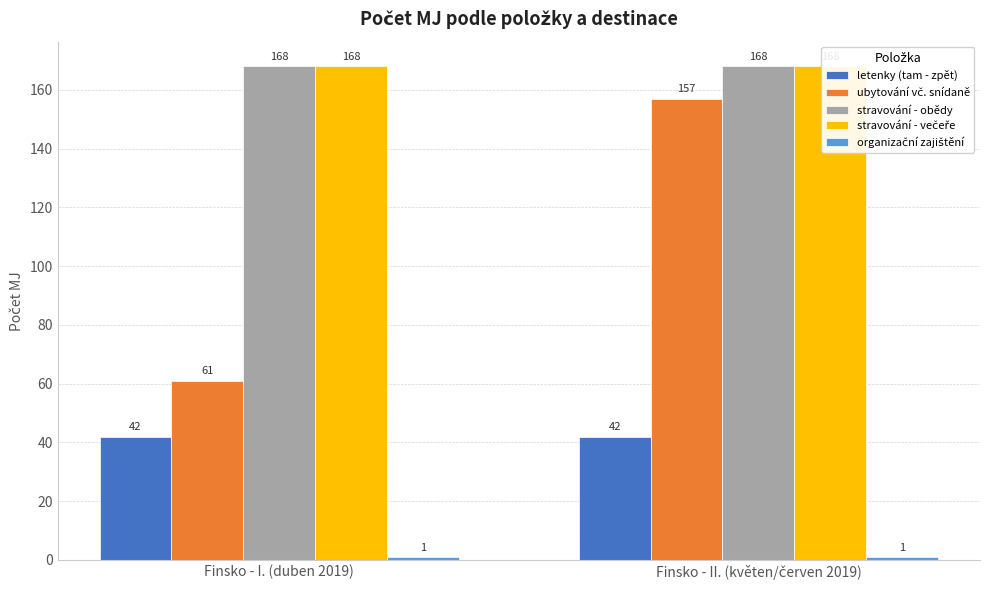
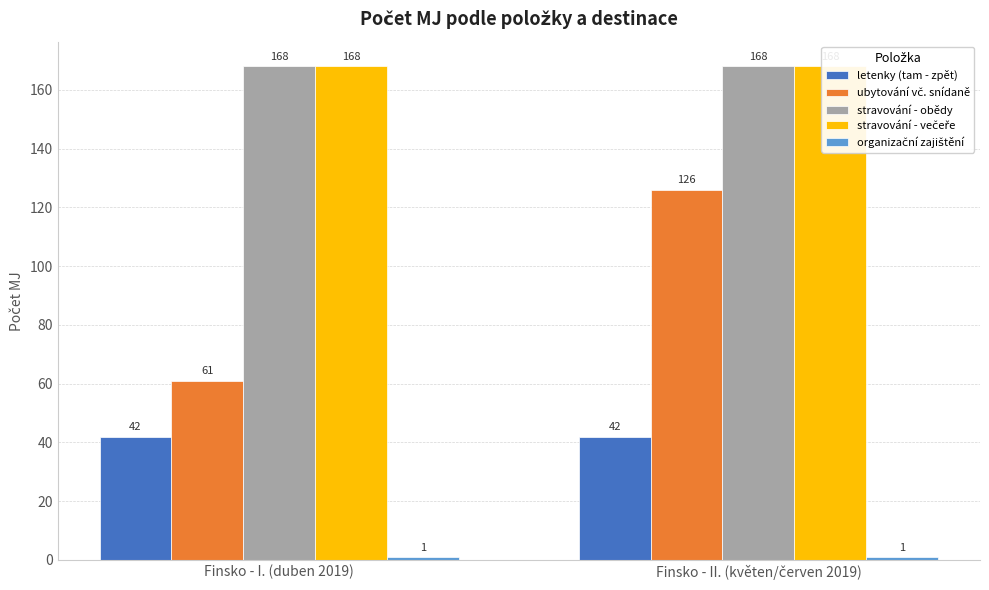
ubytování vč. snídaně, Finsko - II. (květen/červen 2019): 157 -> 126
